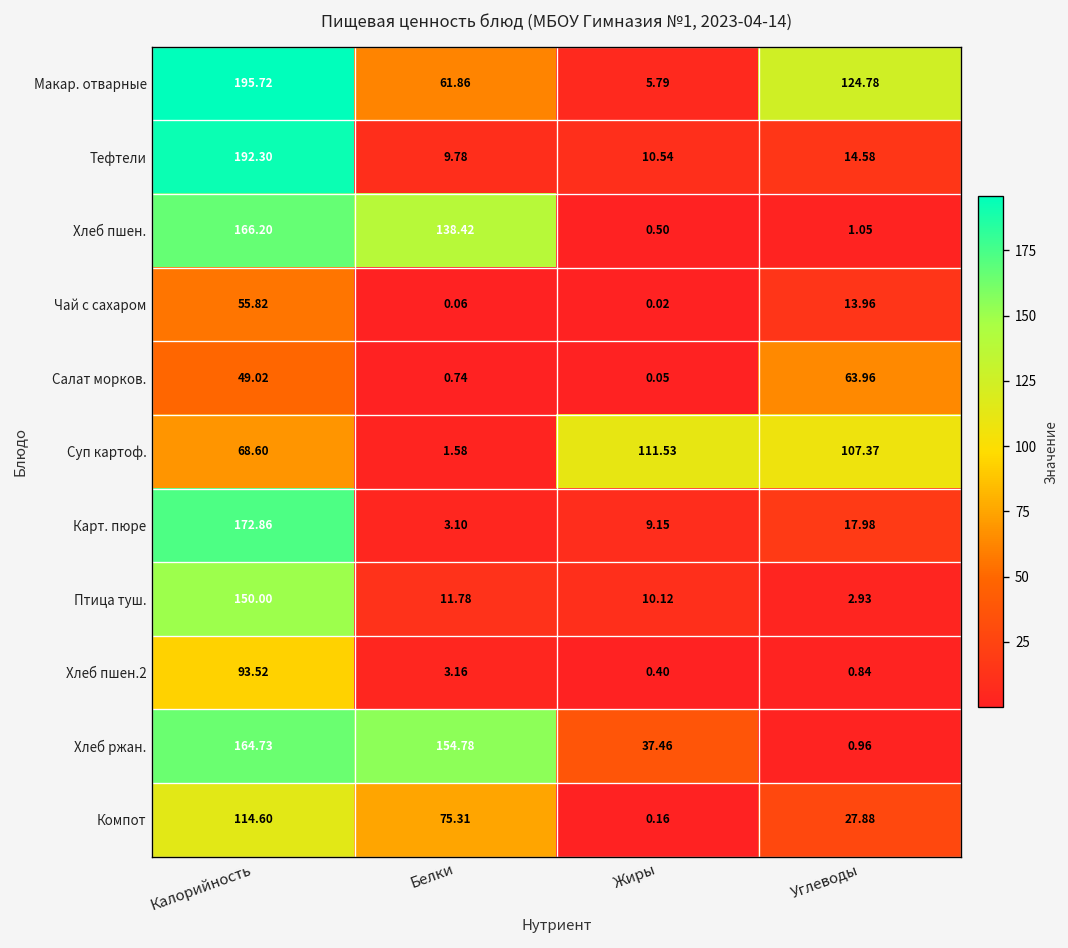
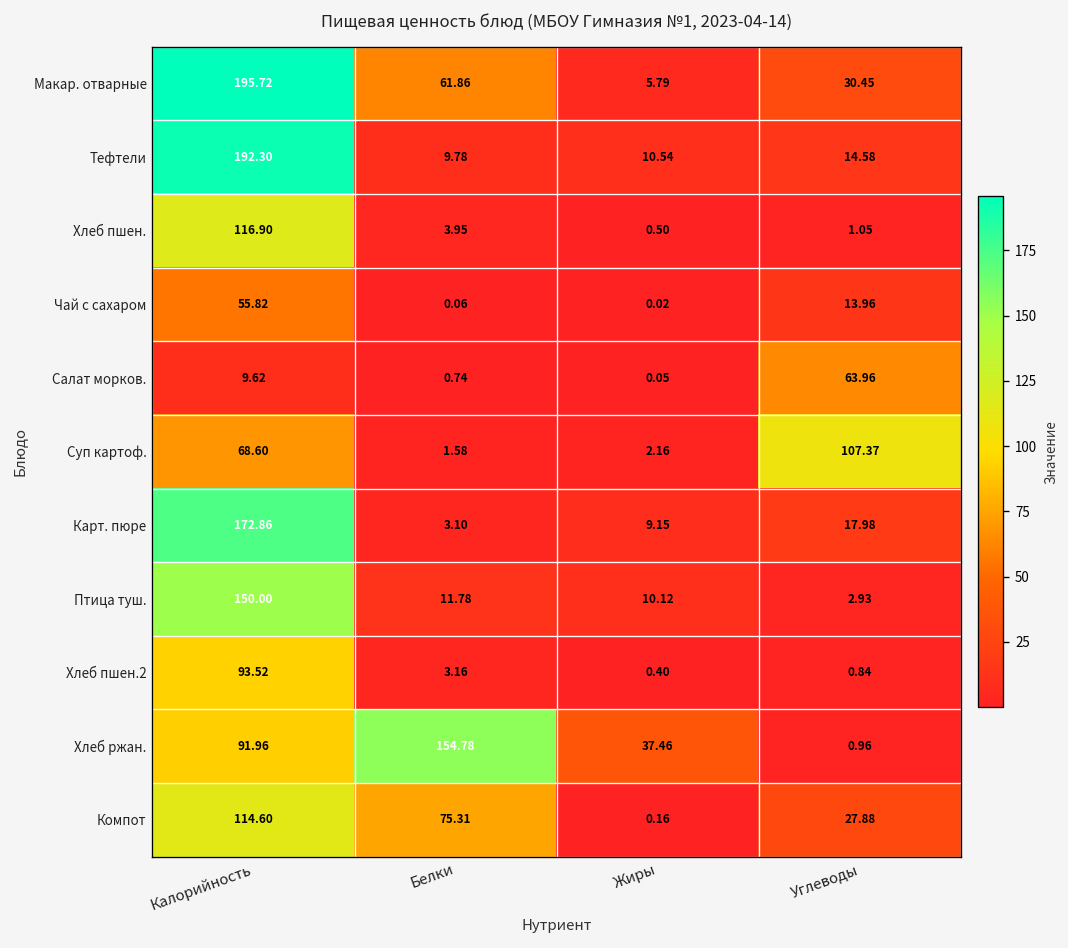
Макар. отварные, Углеводы: 124.78 -> 30.45
Хлеб пшен., Калорийность: 166.20 -> 116.90
Хлеб пшен., Белки: 138.42 -> 3.95
Салат морков., Калорийность: 49.02 -> 9.62
Суп картоф., Жиры: 111.53 -> 2.16
Хлеб ржан., Калорийность: 164.73 -> 91.96
